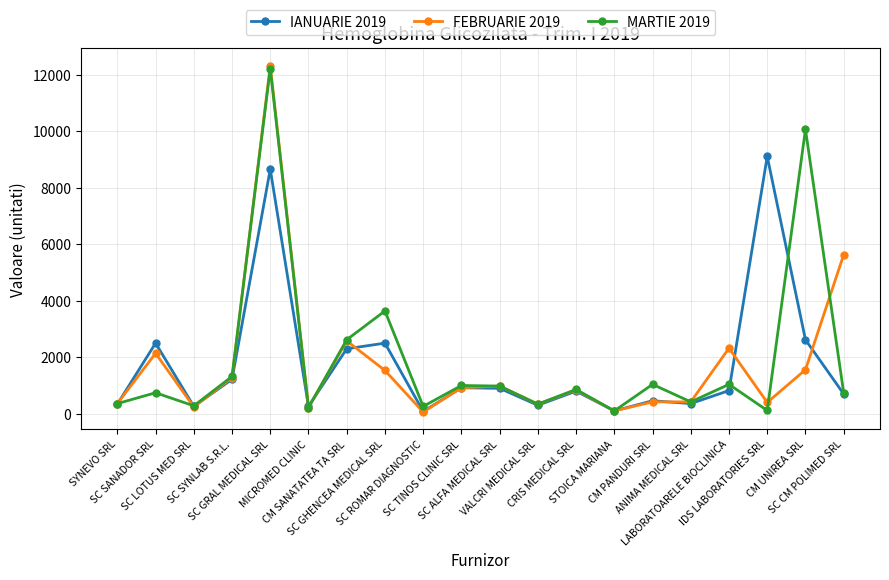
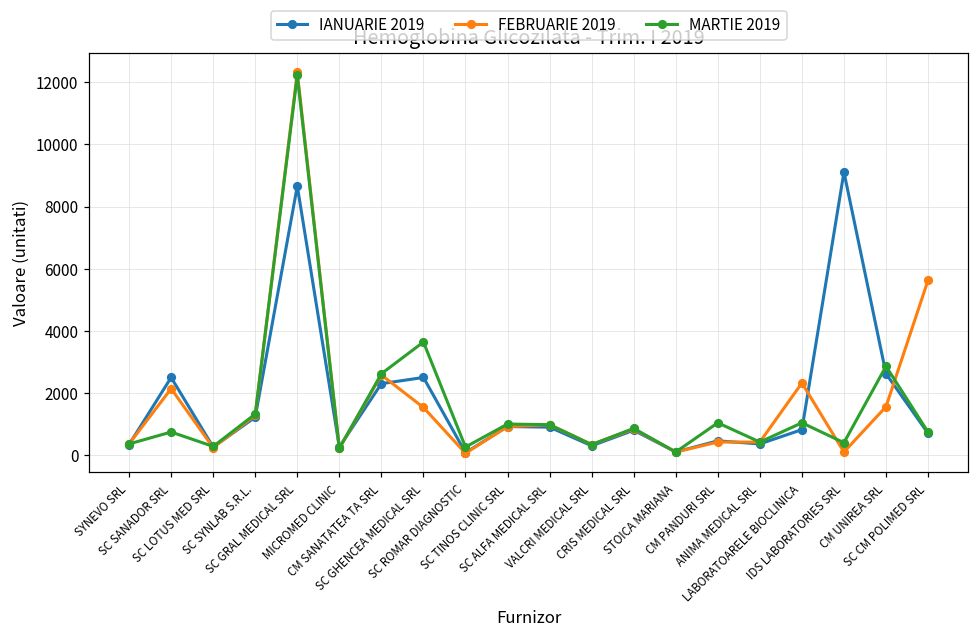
FEBRUARIE 2019, IDS LABORATORIES SRL: 400 -> 100
MARTIE 2019, IDS LABORATORIES SRL: 100 -> 400
MARTIE 2019, CM UNIREA SRL: 10100 -> 2900
